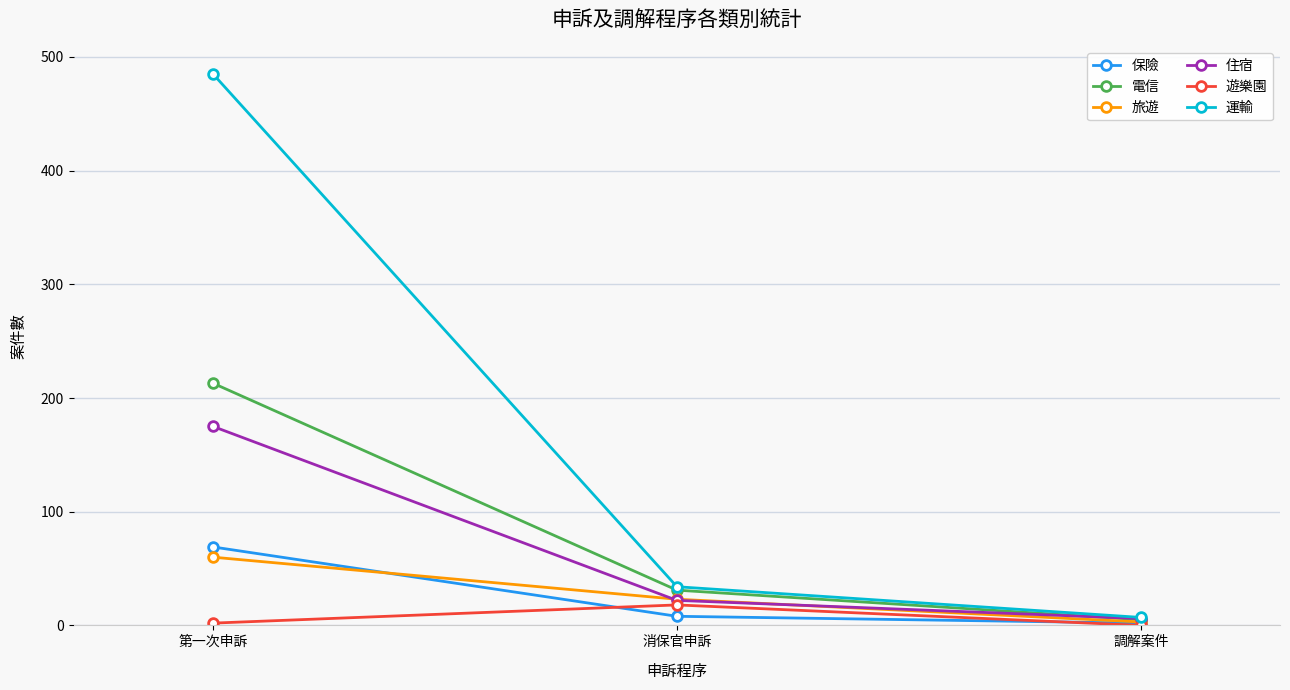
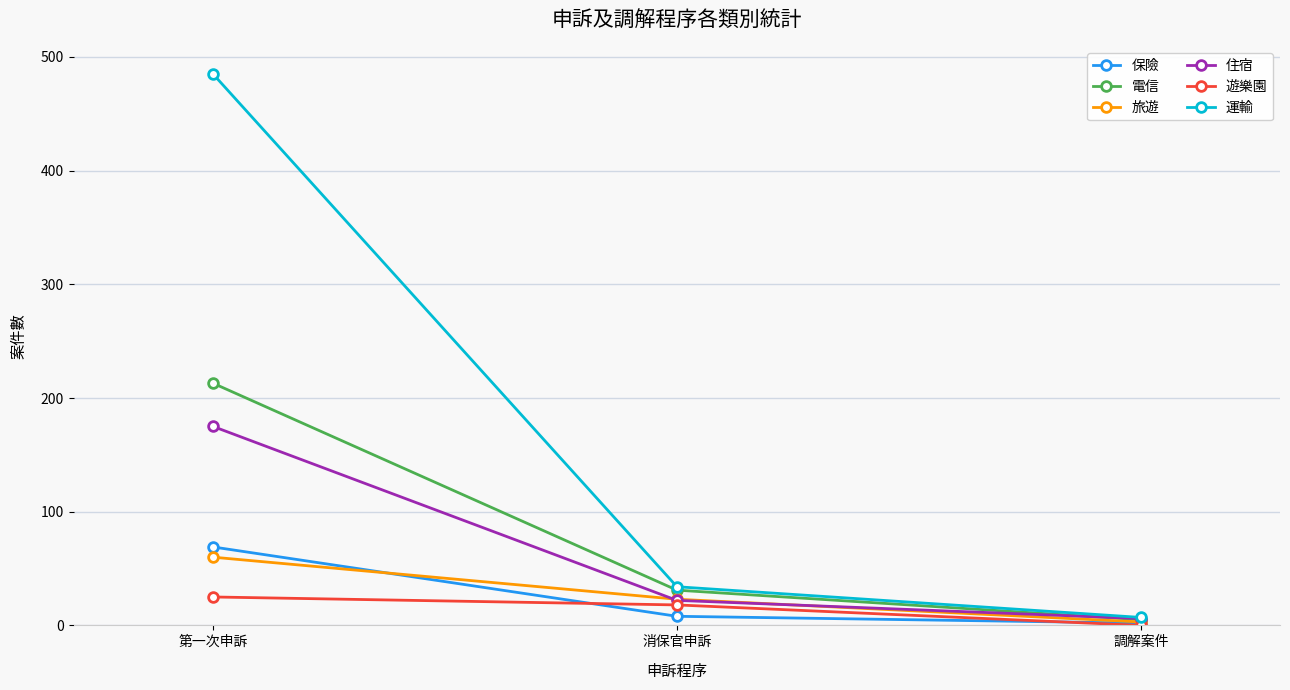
遊樂園, 第一次申訴: 2 -> 25
